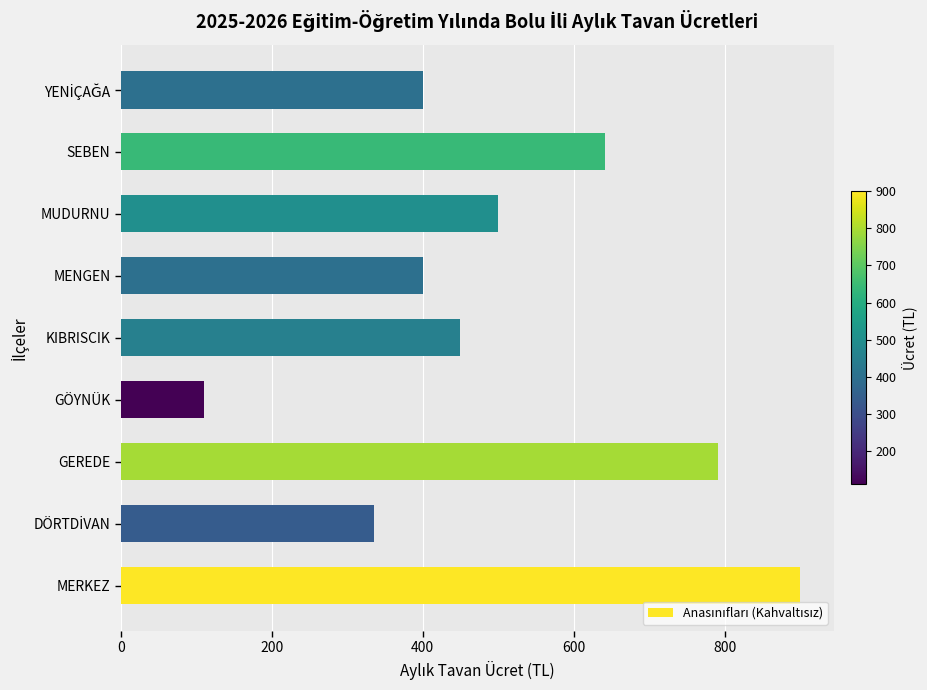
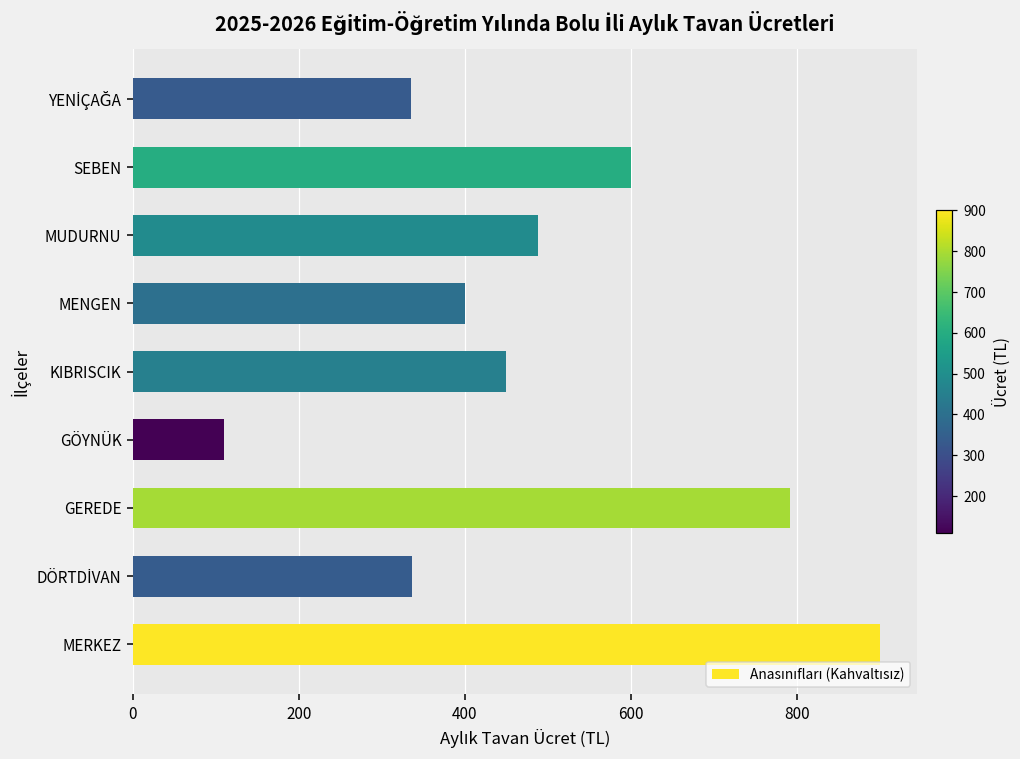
YENİÇAĞA: 400 -> 340
SEBEN: 640 -> 600
MUDURNU: 500 -> 490
